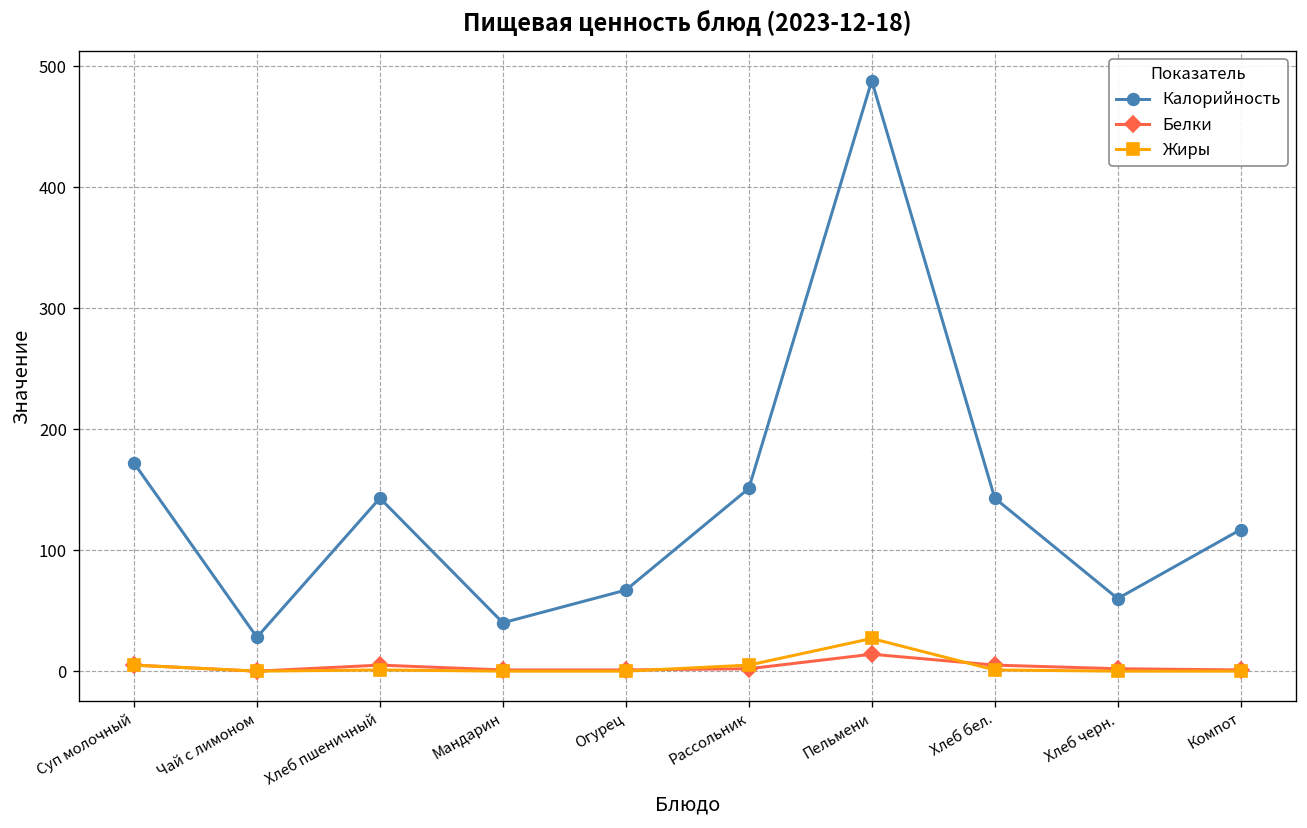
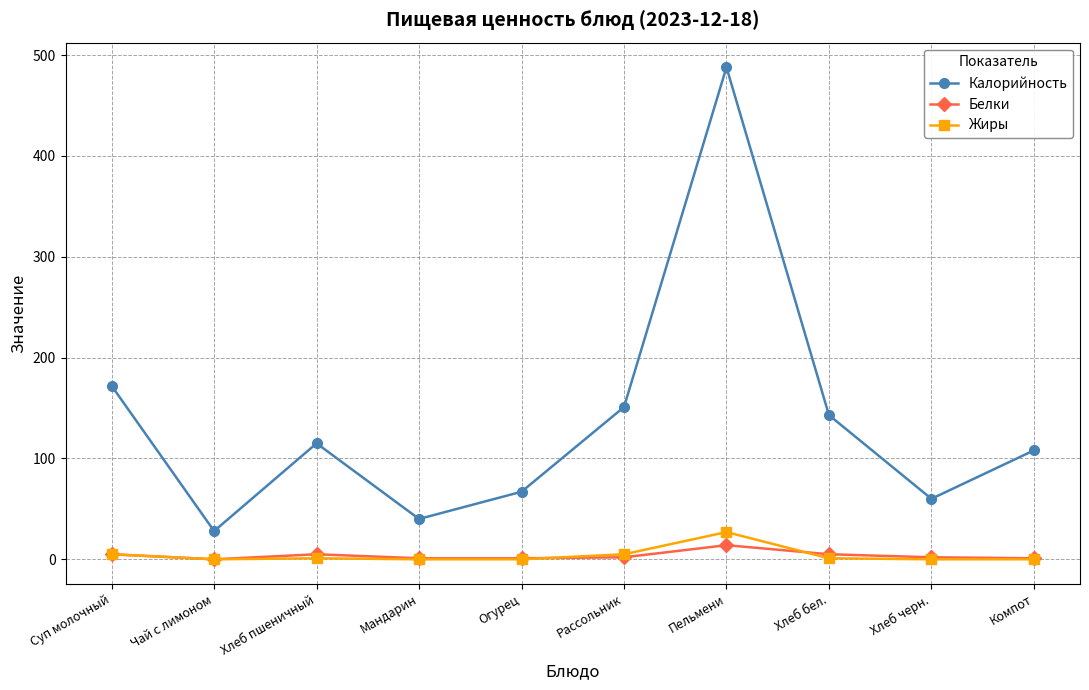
Калорийность, Хлеб пшеничный: 143 -> 115
Калорийность, Компот: 117 -> 108
